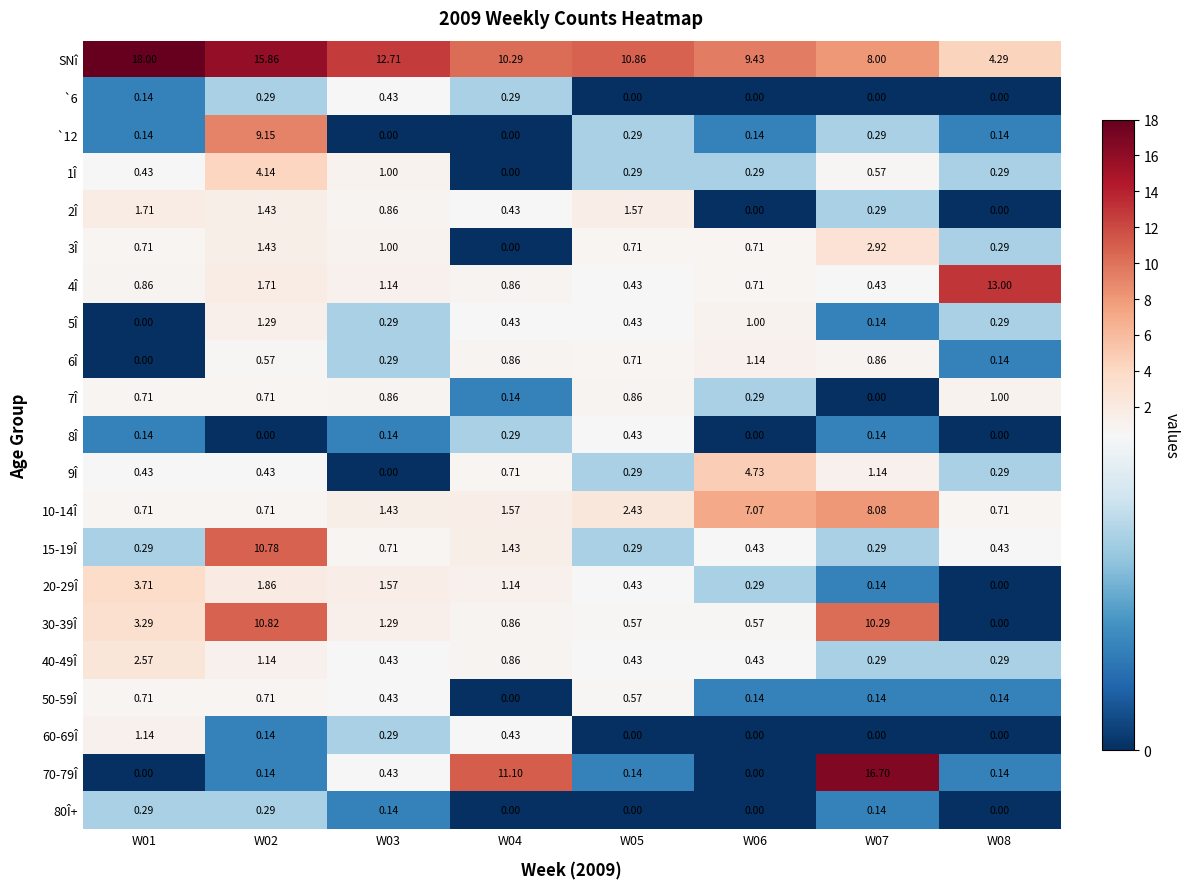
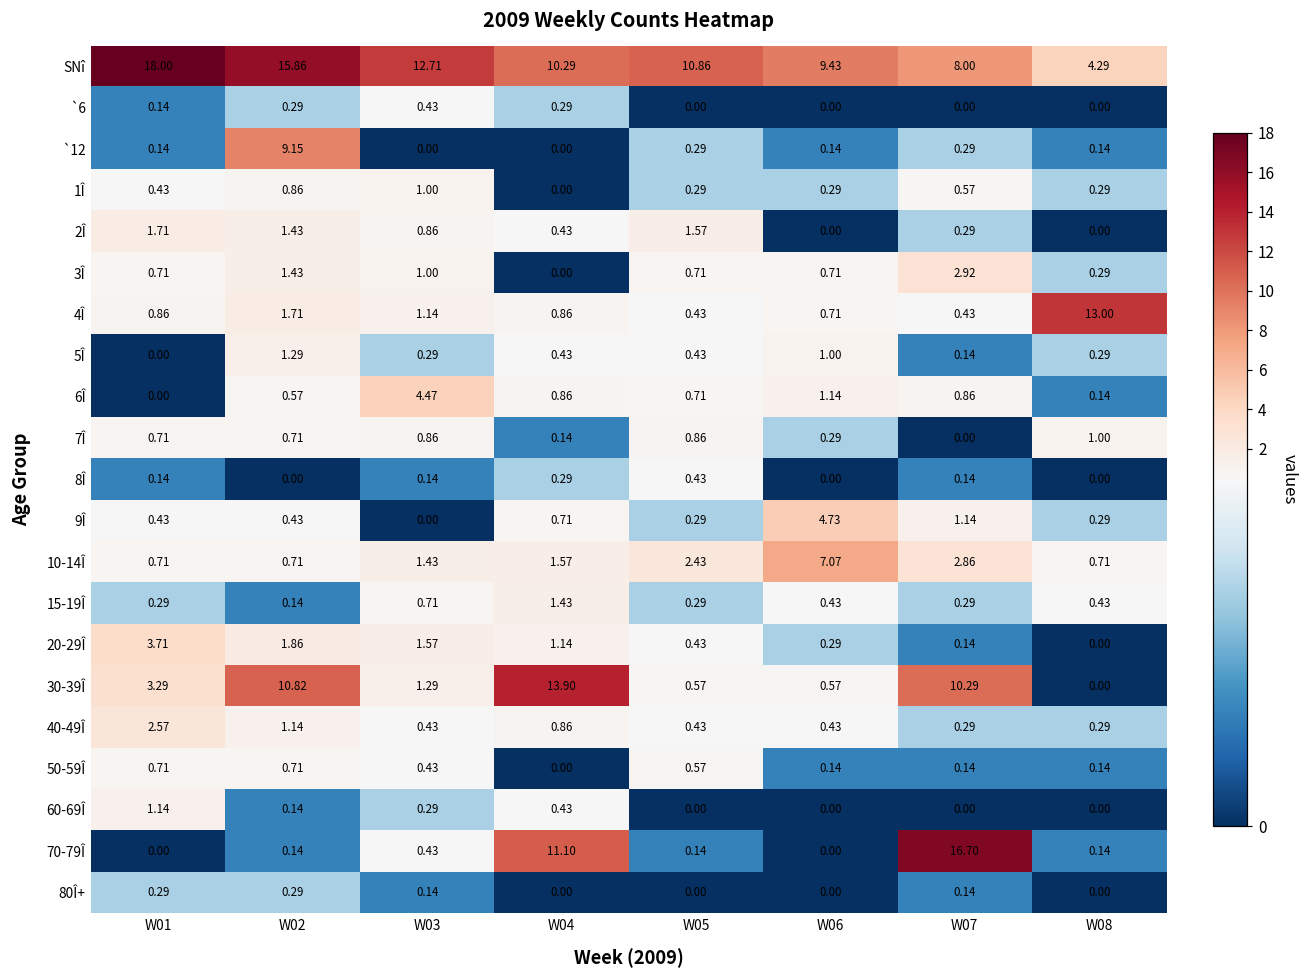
1Î, W02: 4.14 -> 0.86
6Î, W03: 0.29 -> 4.47
10-14Î, W07: 8.08 -> 2.86
15-19Î, W02: 10.78 -> 0.14
30-39Î, W04: 0.86 -> 13.90
